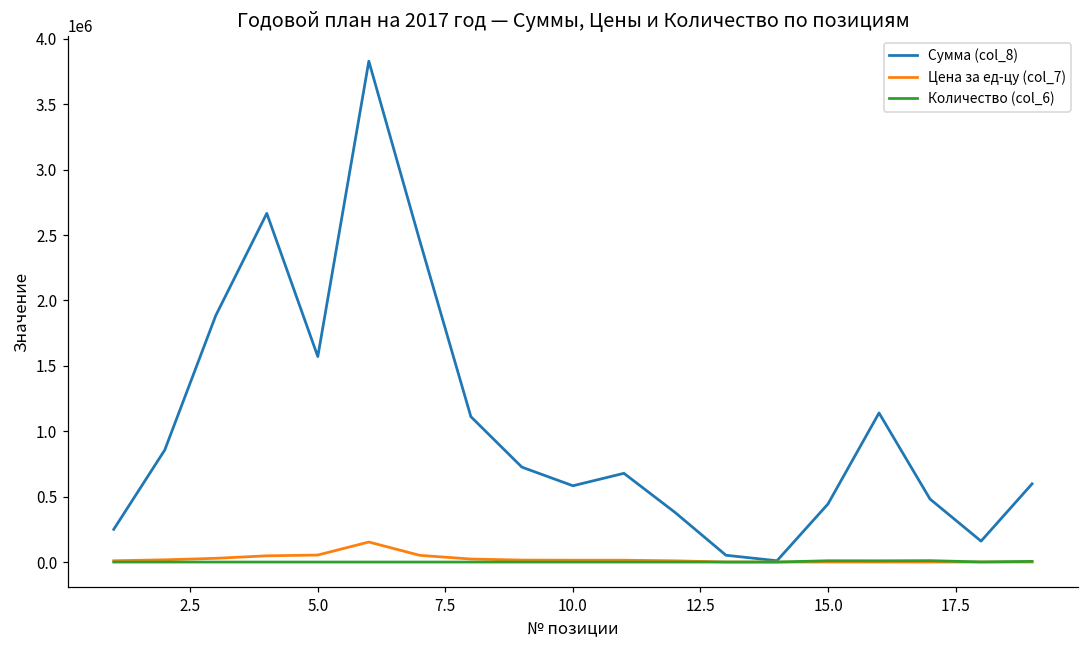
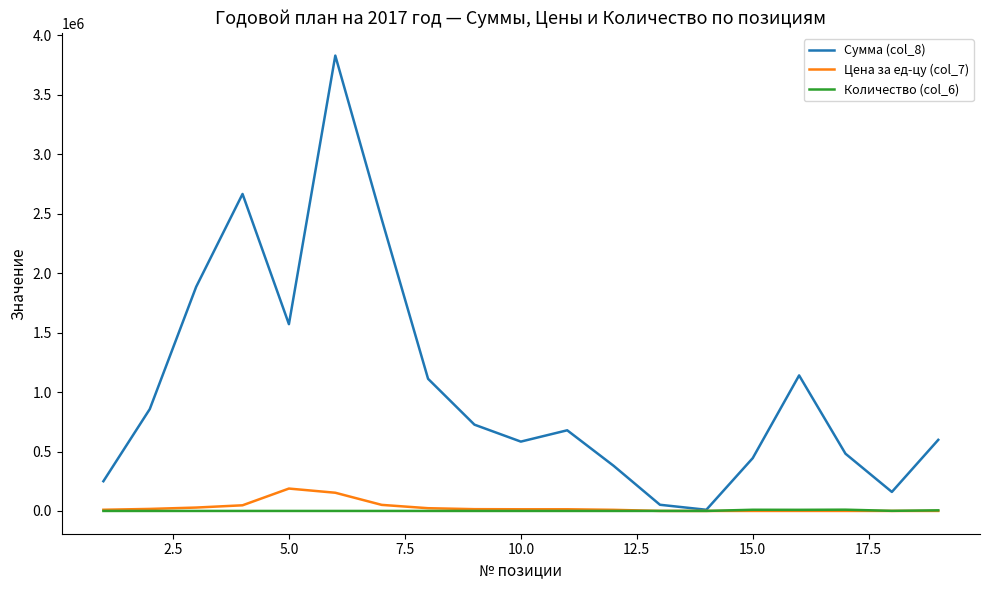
Цена за ед-цу (col_7), 5.0: 50000 -> 190000
